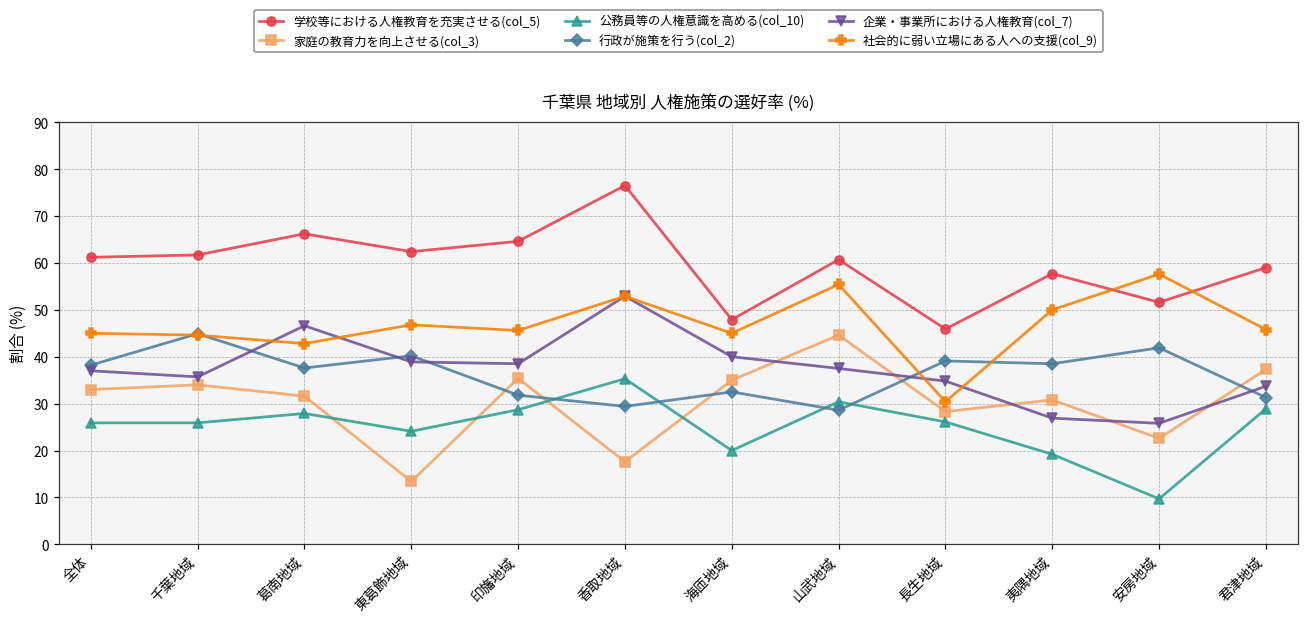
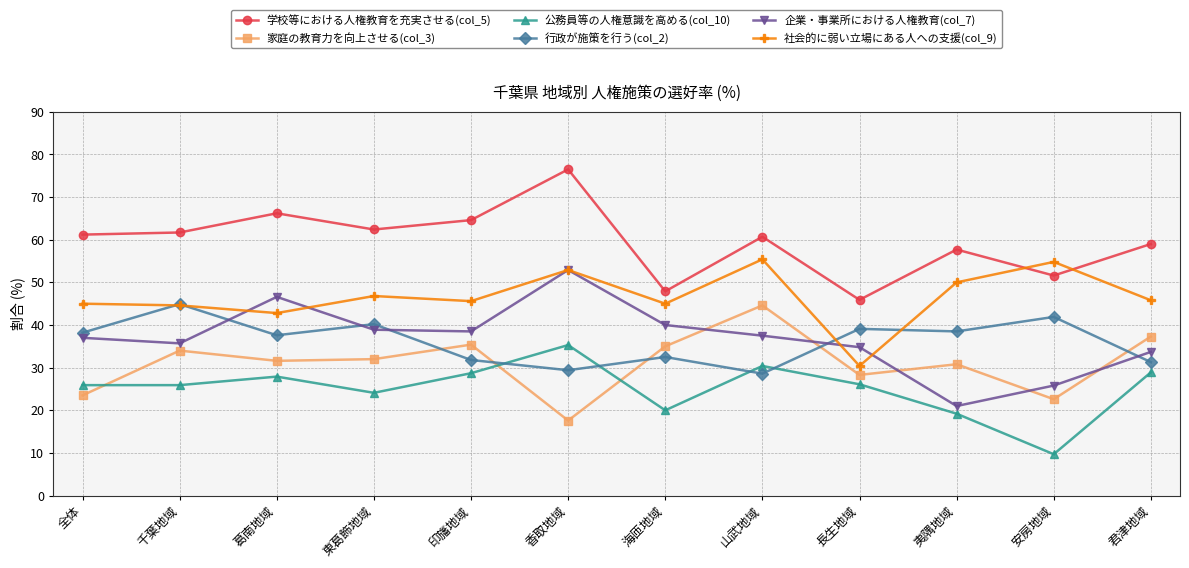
家庭の教育力を向上させる(col_3), 全体: 33 -> 24
家庭の教育力を向上させる(col_3), 東葛飾地域: 13 -> 32
企業・事業所における人権教育(col_7), 夷隅地域: 27 -> 21
社会的に弱い立場にある人への支援(col_9), 安房地域: 58 -> 55
